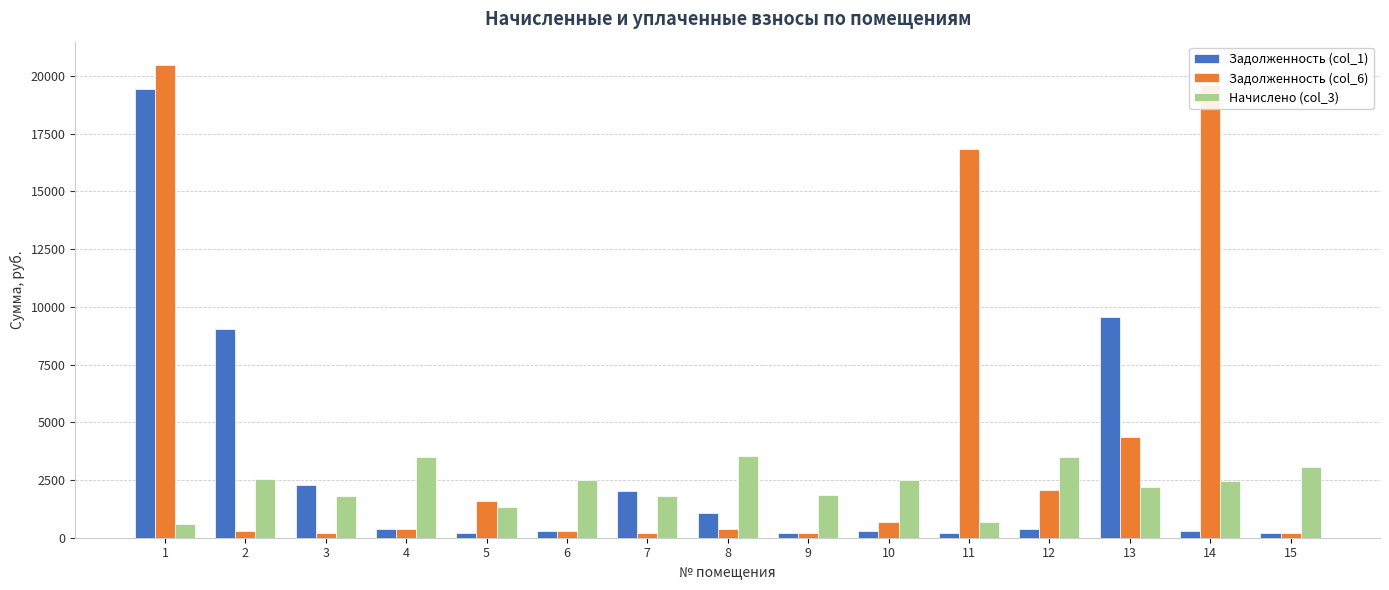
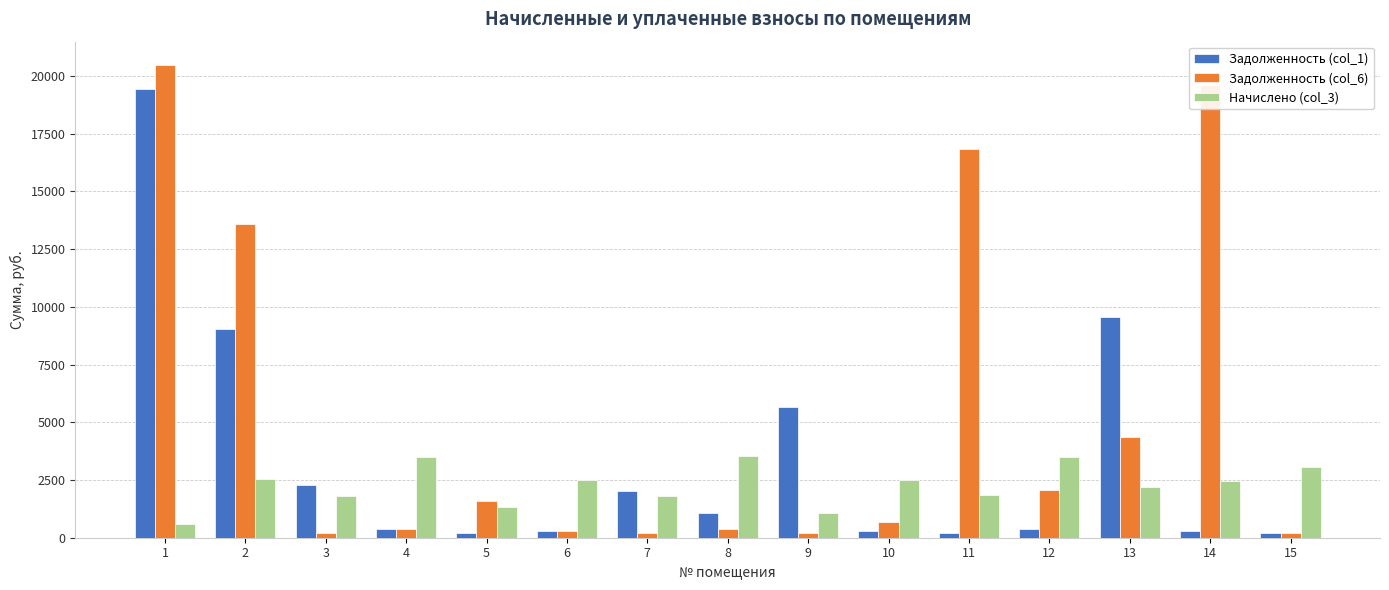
Задолженность (col_6), 2: 300 -> 13600
Задолженность (col_1), 9: 200 -> 5700
Начислено (col_3), 9: 1900 -> 1100
Начислено (col_3), 11: 700 -> 1800
